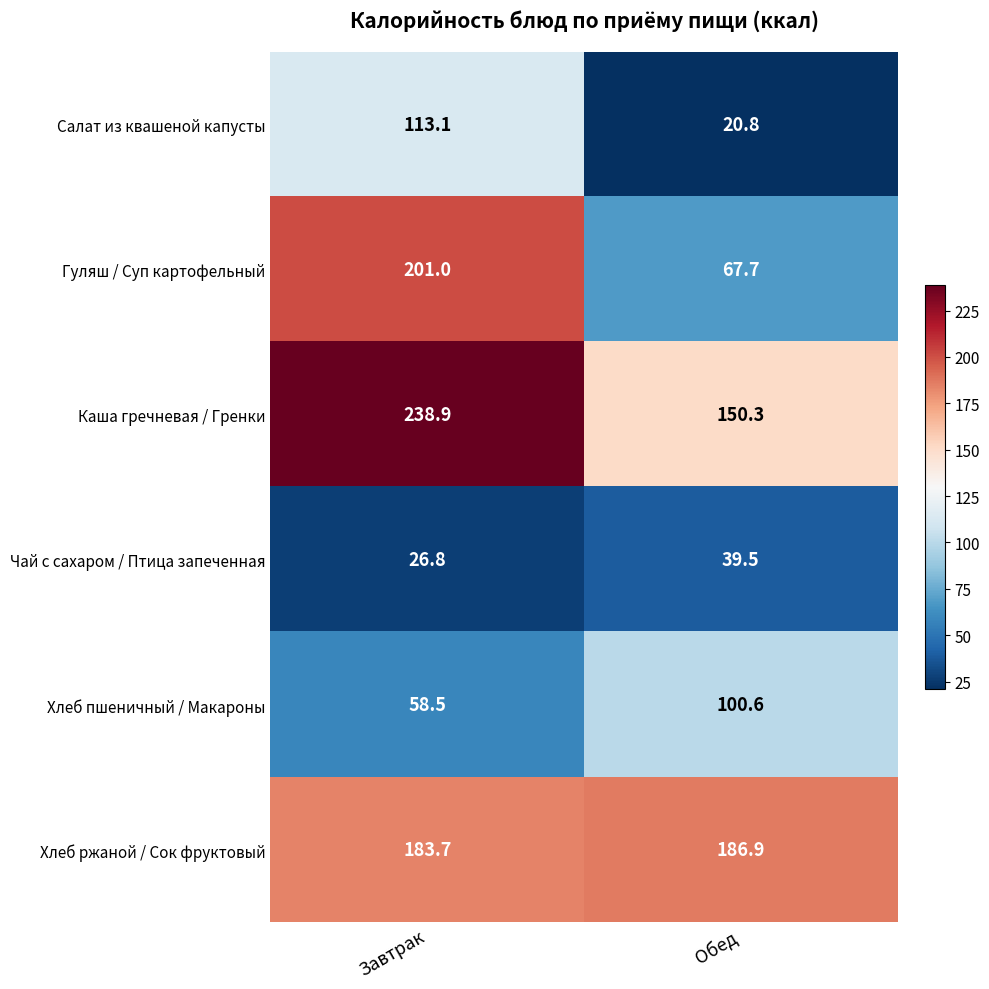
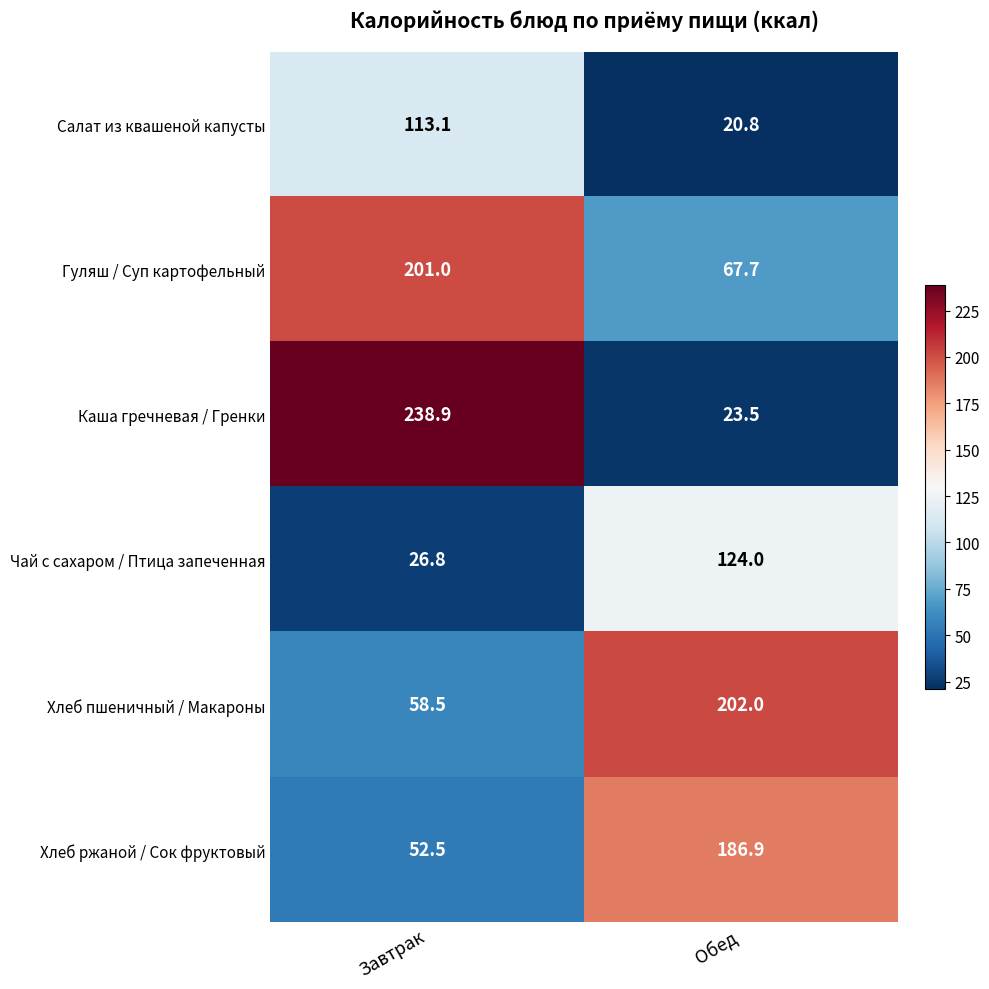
Каша гречневая / Гренки, Обед: 150.3 -> 23.5
Чай с сахаром / Птица запеченная, Обед: 39.5 -> 124.0
Хлеб пшеничный / Макароны, Обед: 100.6 -> 202.0
Хлеб ржаной / Сок фруктовый, Завтрак: 183.7 -> 52.5
